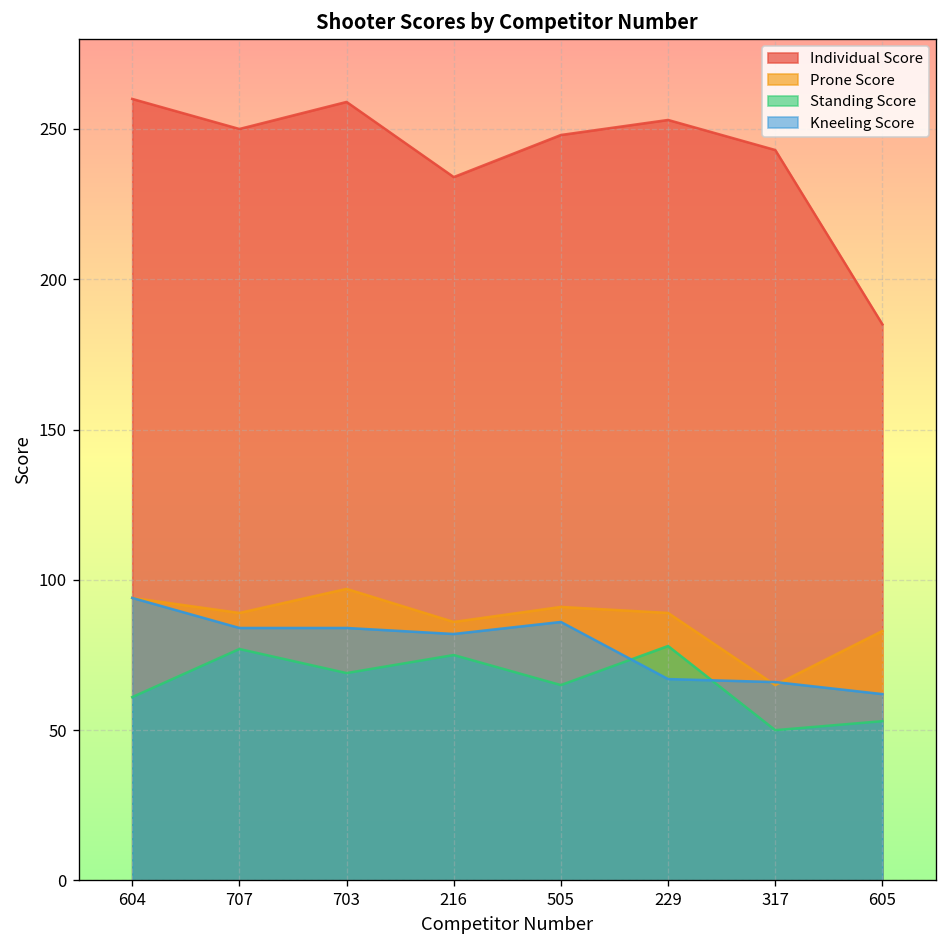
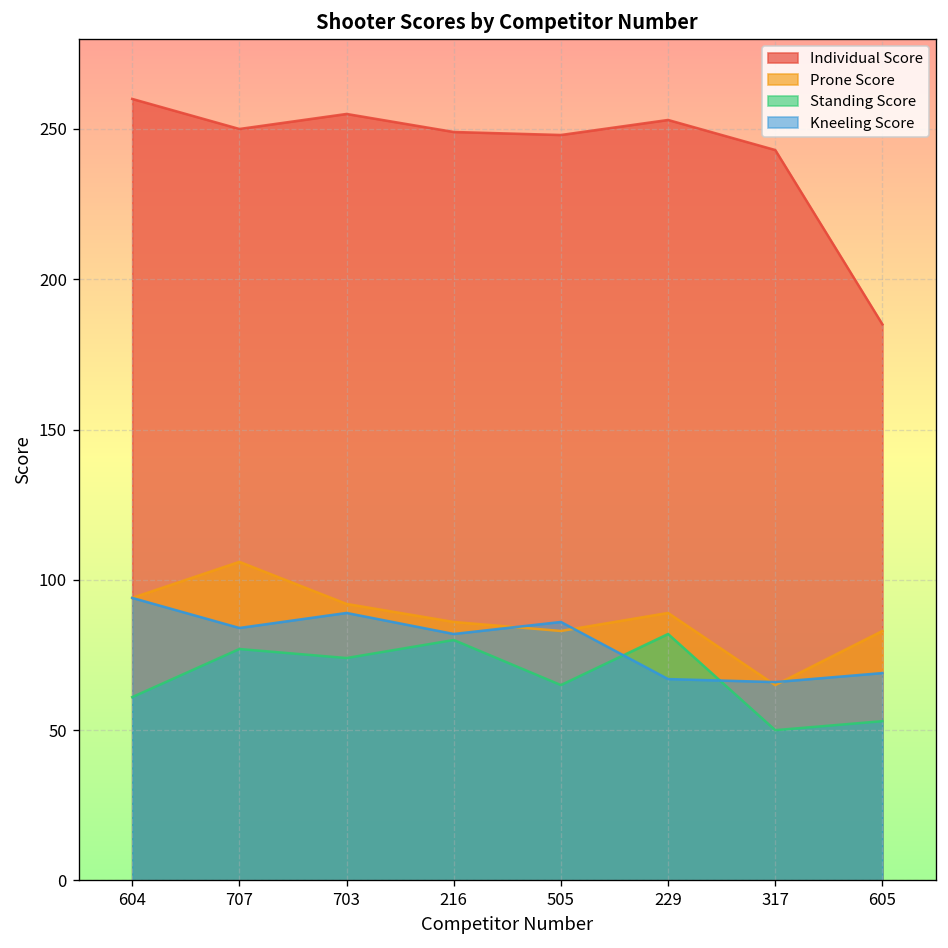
Prone Score, 707: 89 -> 106
Individual Score, 703: 259 -> 255
Prone Score, 703: 97 -> 92
Standing Score, 703: 69 -> 74
Kneeling Score, 703: 84 -> 89
Individual Score, 216: 234 -> 249
Standing Score, 216: 75 -> 80
Prone Score, 505: 91 -> 83
Standing Score, 229: 78 -> 82
Kneeling Score, 605: 62 -> 69
